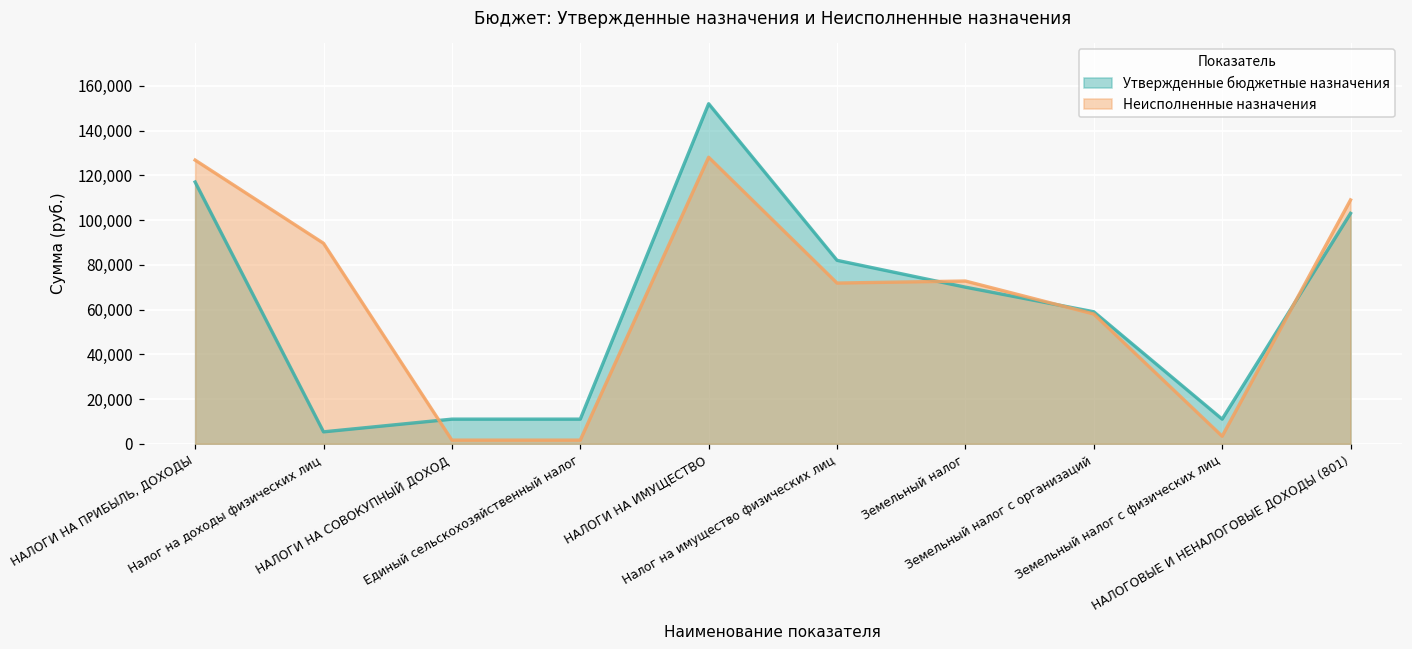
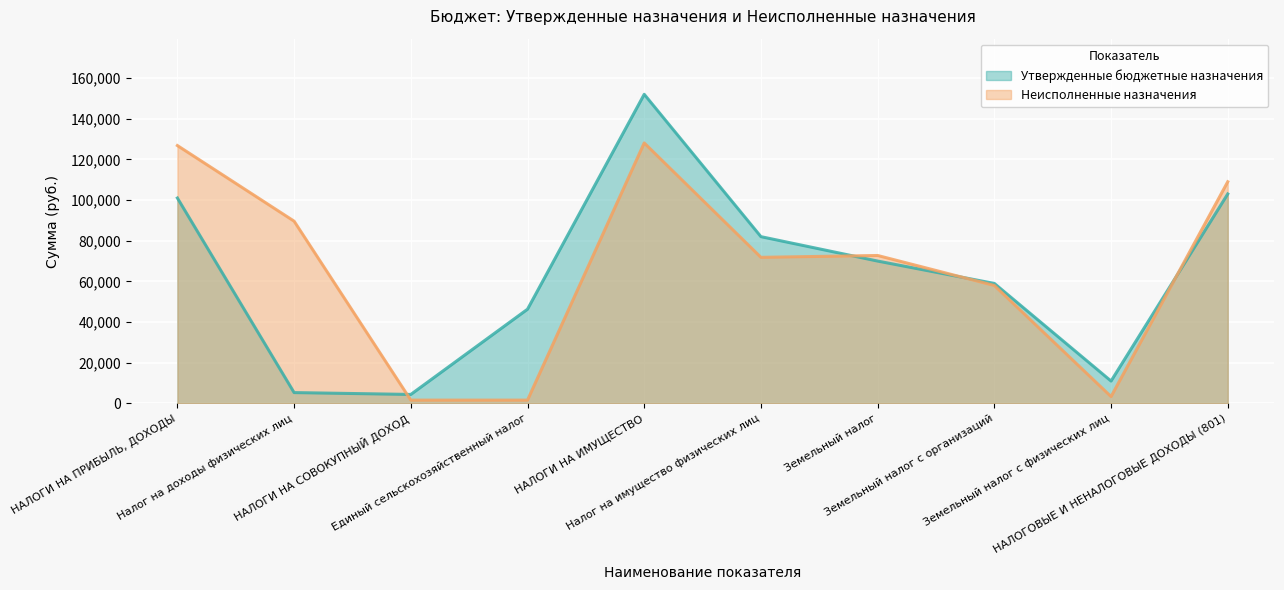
Утвержденные бюджетные назначения, НАЛОГИ НА ПРИБЫЛЬ, ДОХОДЫ: 117,000 -> 101,000
Утвержденные бюджетные назначения, НАЛОГИ НА СОВОКУПНЫЙ ДОХОД: 11,000 -> 4,000
Утвержденные бюджетные назначения, Единый сельскохозяйственный налог: 11,000 -> 46,000
